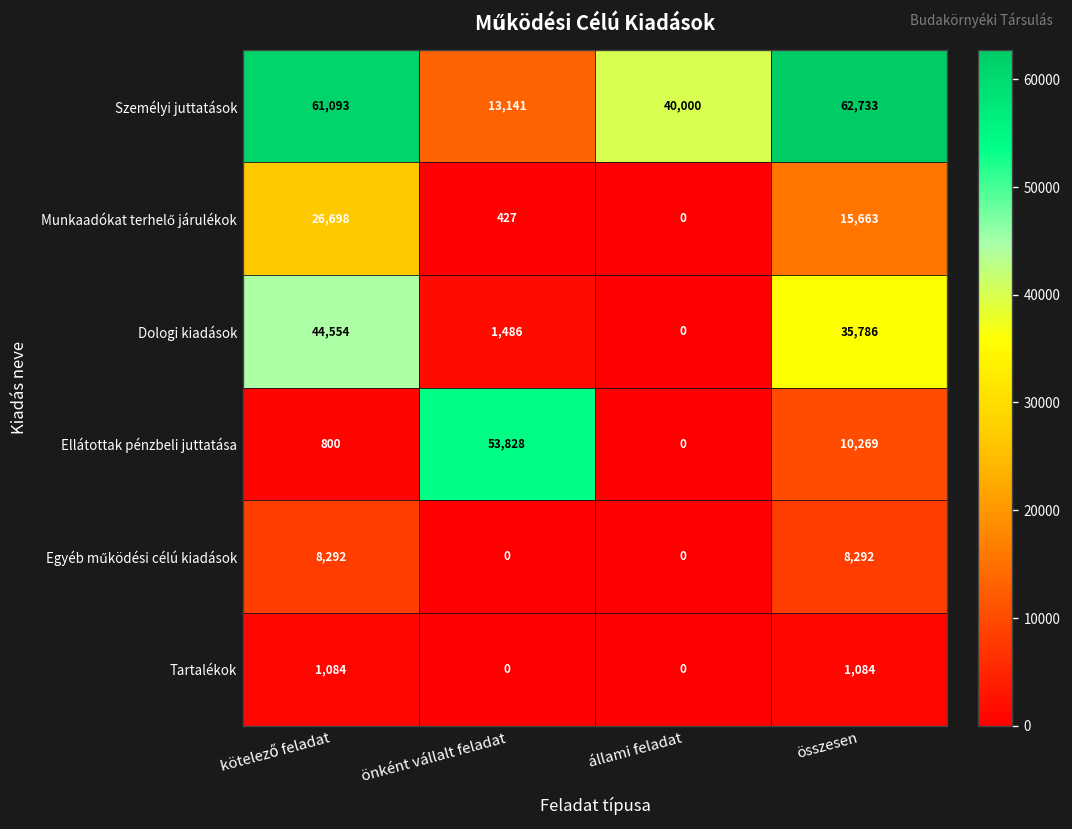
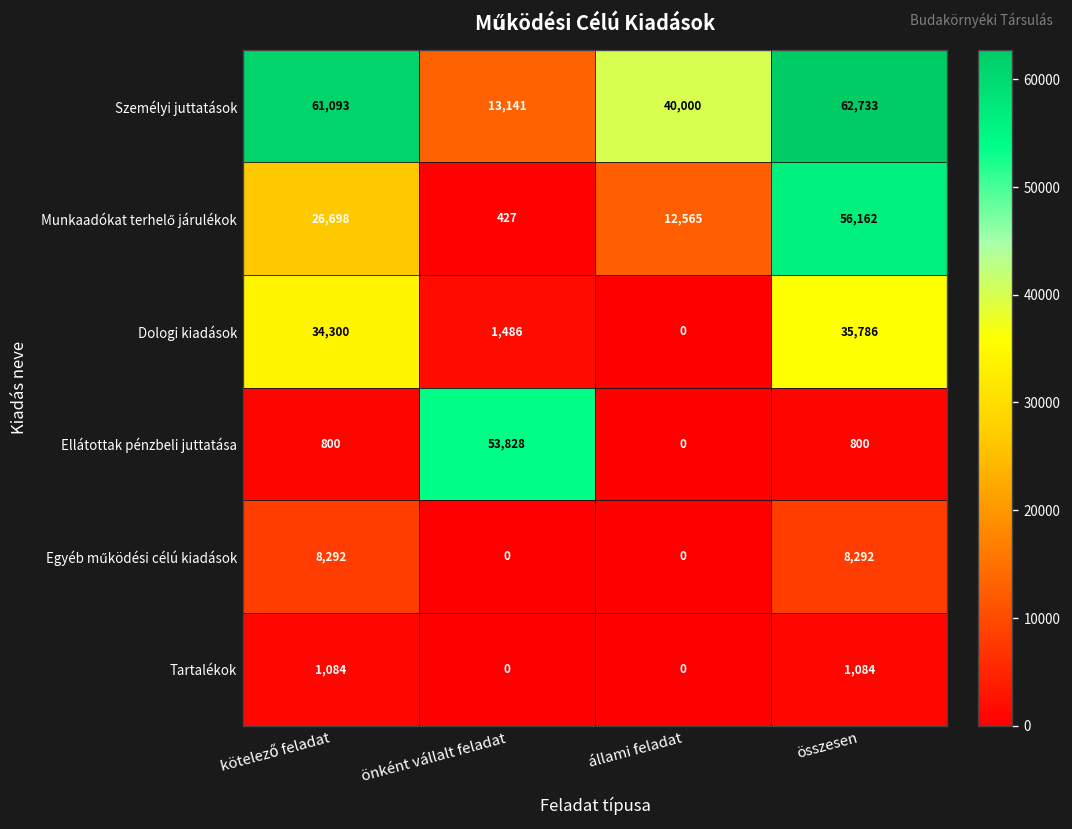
Munkaadókat terhelő járulékok, állami feladat: 0 -> 12,565
Munkaadókat terhelő járulékok, összesen: 15,663 -> 56,162
Dologi kiadások, kötelező feladat: 44,554 -> 34,300
Ellátottak pénzbeli juttatása, összesen: 10,269 -> 800
